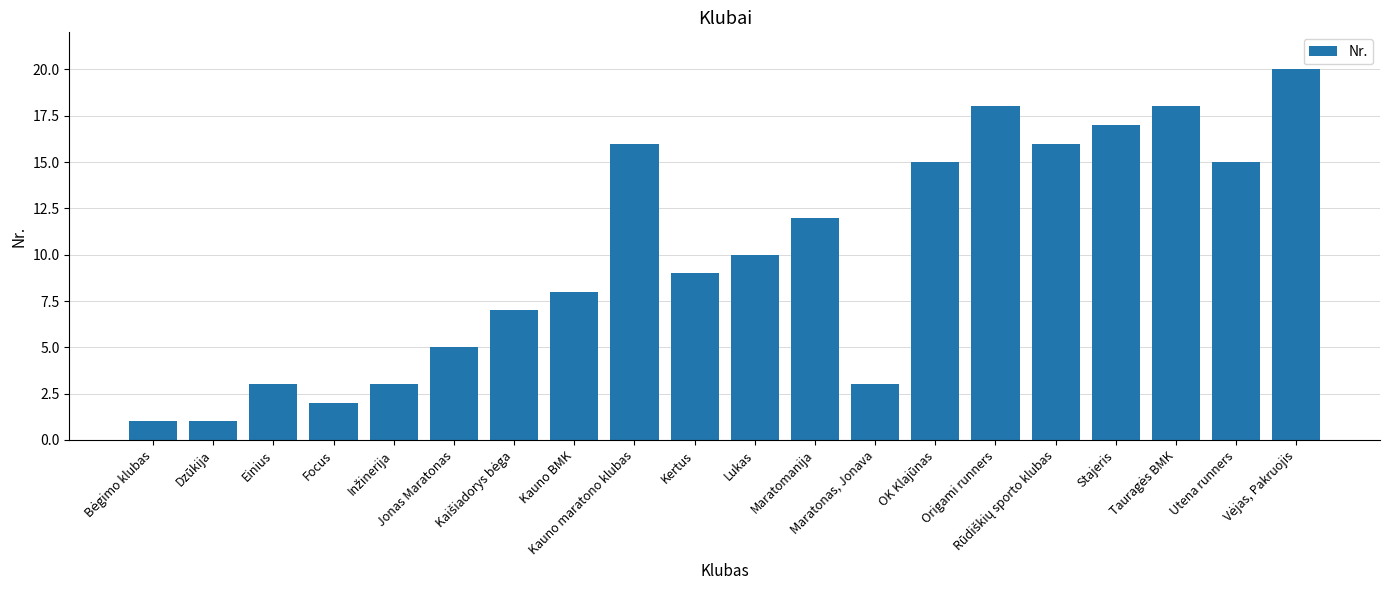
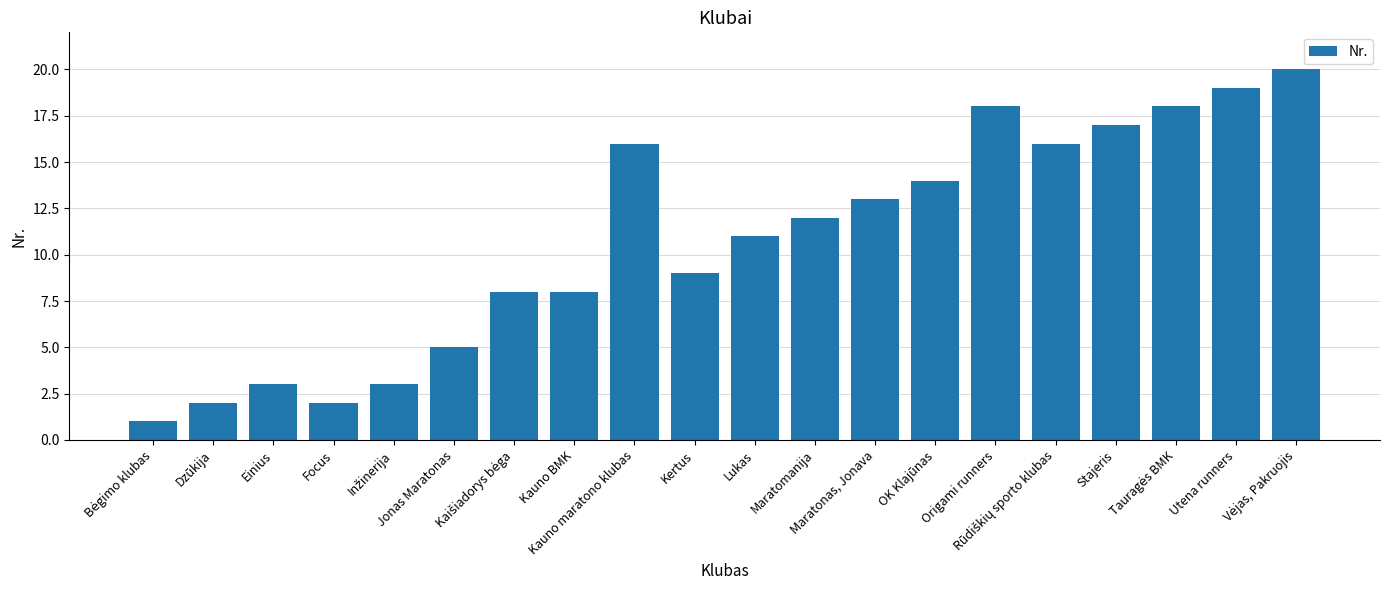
Dzūkija: 1 -> 2
Kaišiadorys bėga: 7 -> 8
Lukas: 10 -> 11
Maratonas, Jonava: 3 -> 13
OK Klajūnas: 15 -> 14
Utena runners: 15 -> 19
